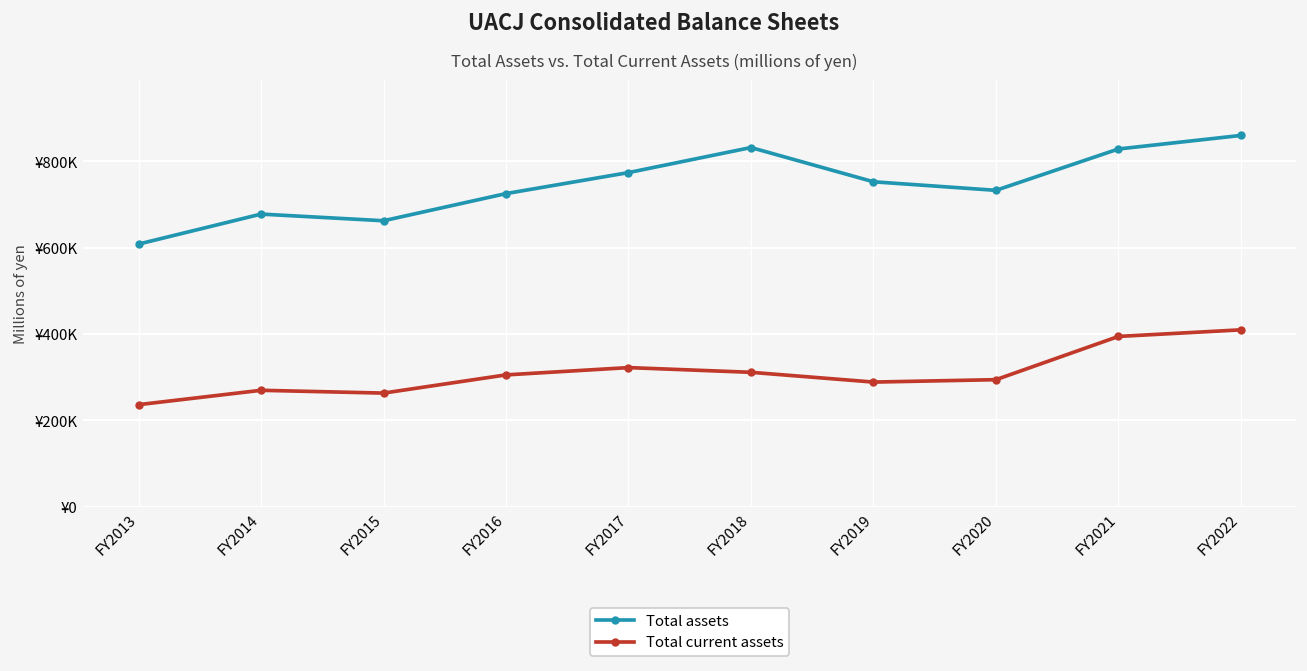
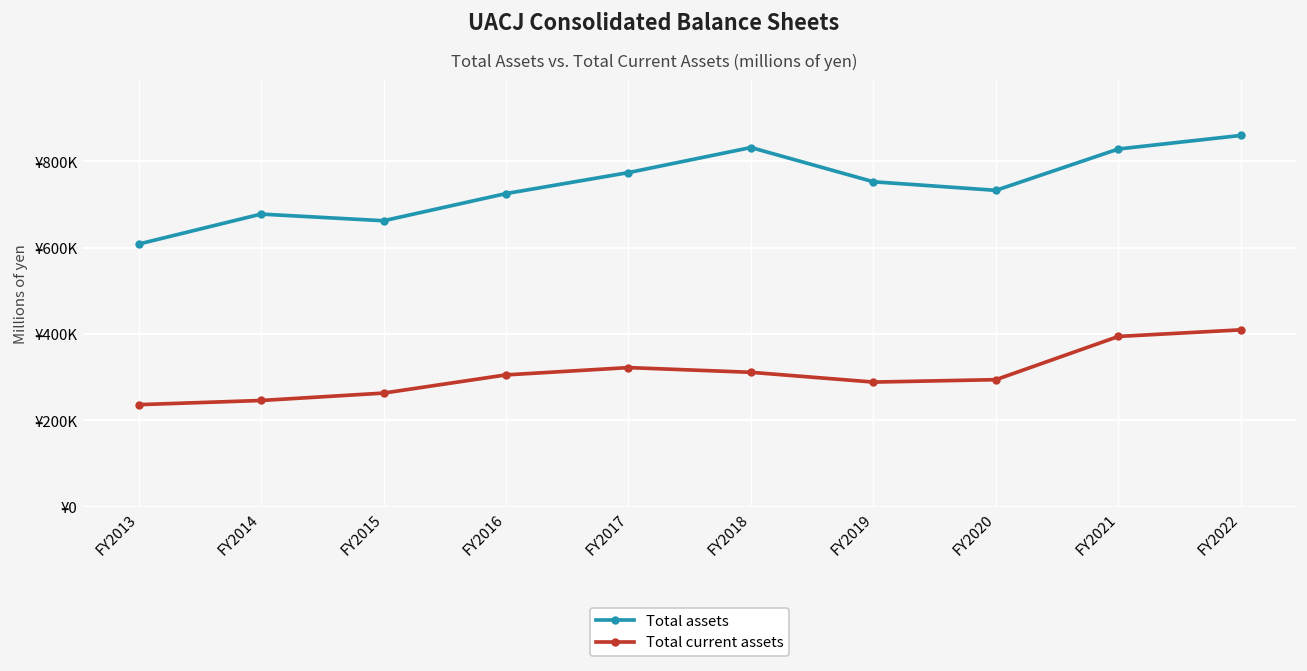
Total current assets, FY2014: ¥270000 -> ¥250000
